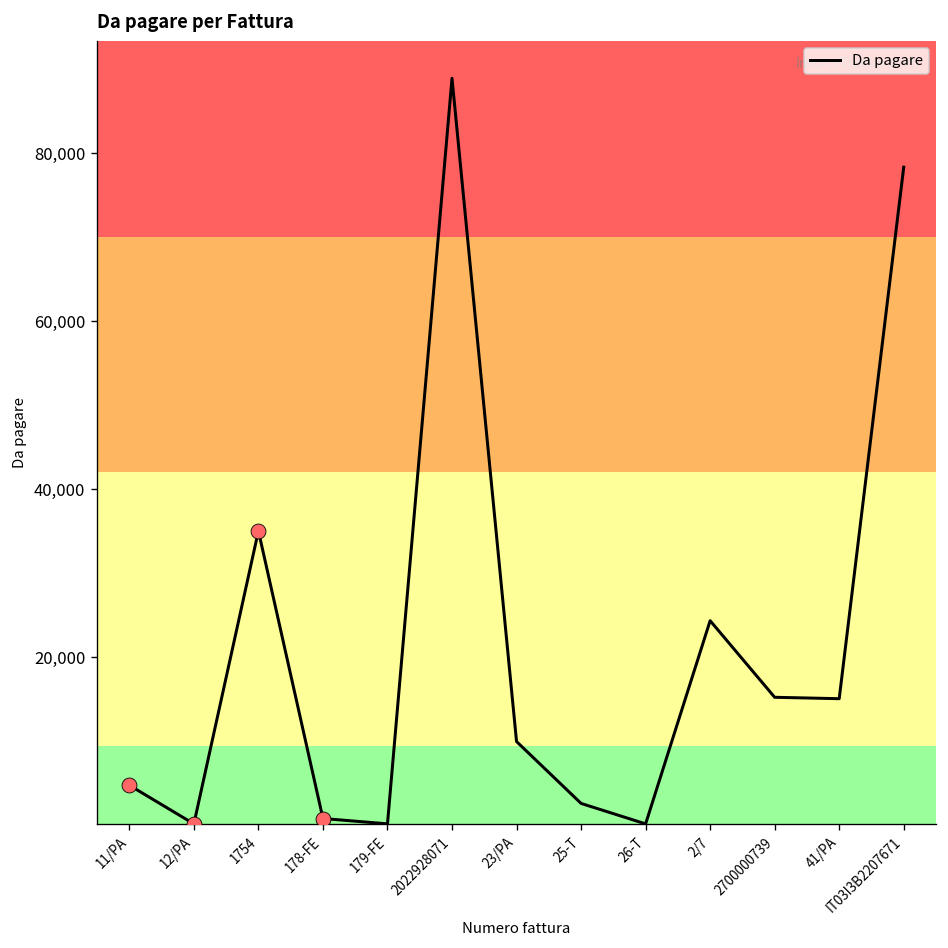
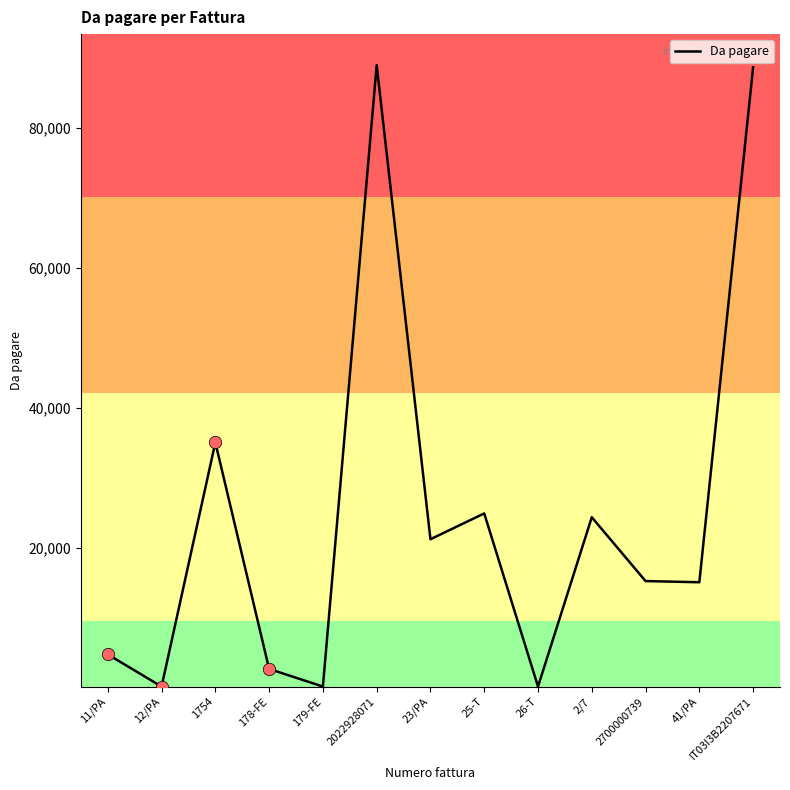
Da pagare, 178-FE: 1,000 -> 3,000
Da pagare, 23/PA: 10,000 -> 21,000
Da pagare, 25-T: 3,000 -> 25,000
Da pagare, IT03I3B2207671: 78,000 -> 89,000
